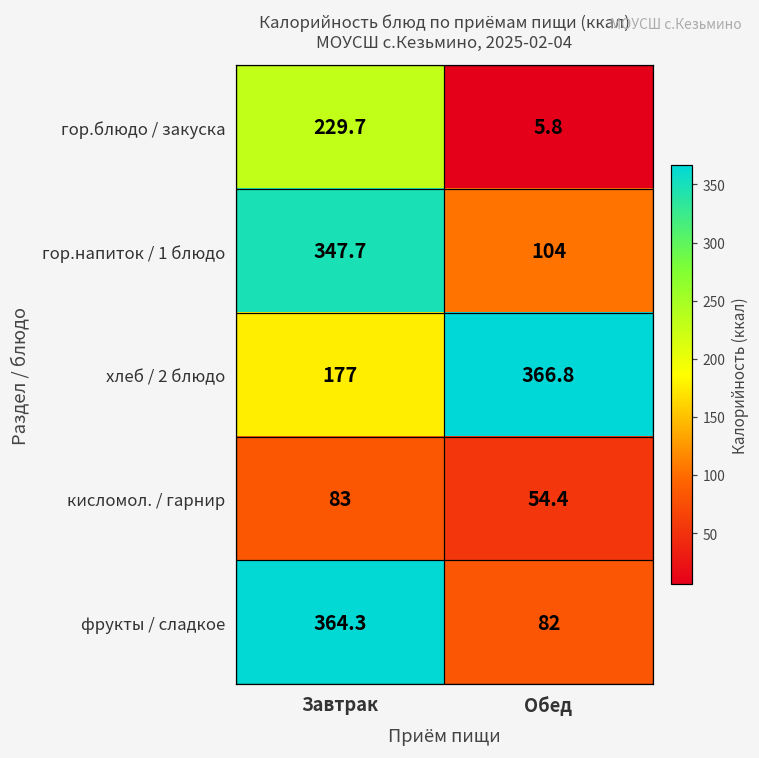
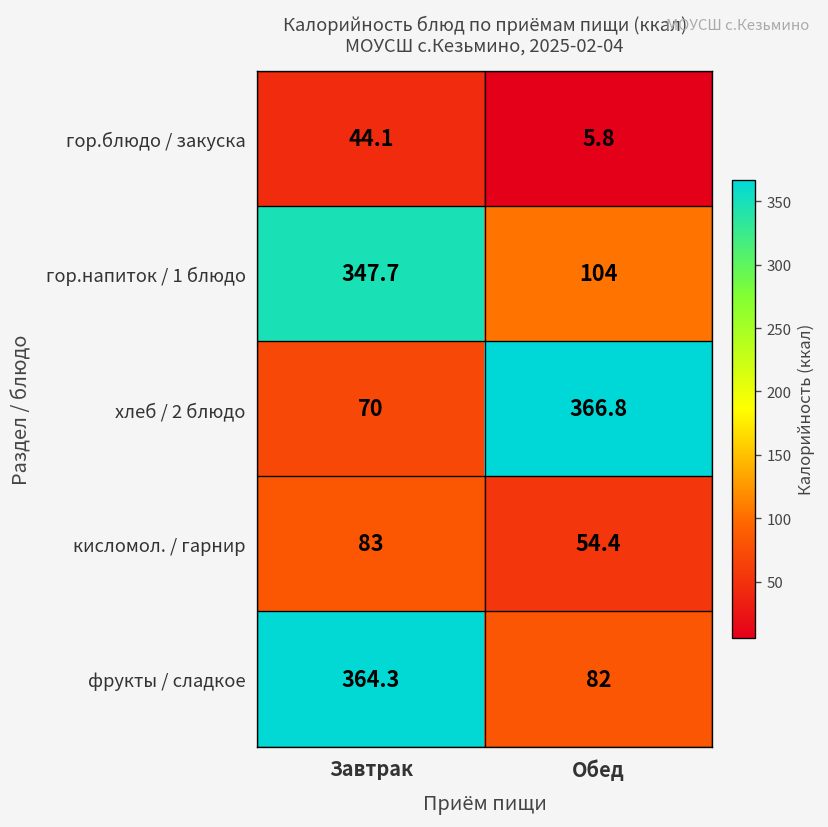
гор.блюдо / закуска, Завтрак: 229.7 -> 44.1
хлеб / 2 блюдо, Завтрак: 177 -> 70
